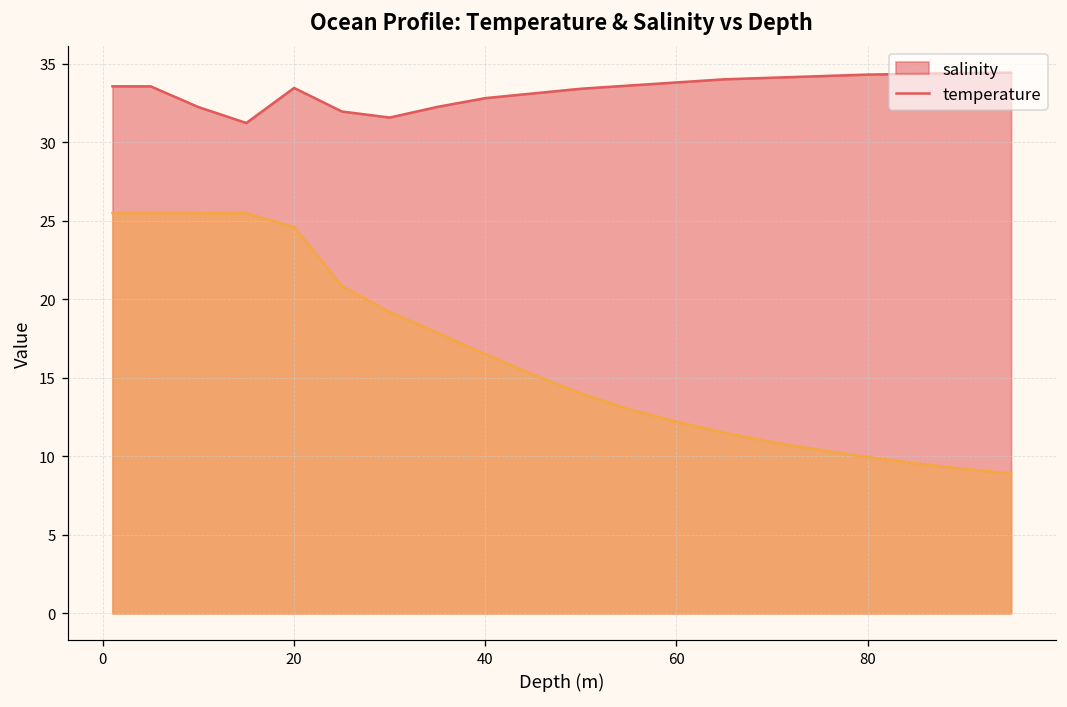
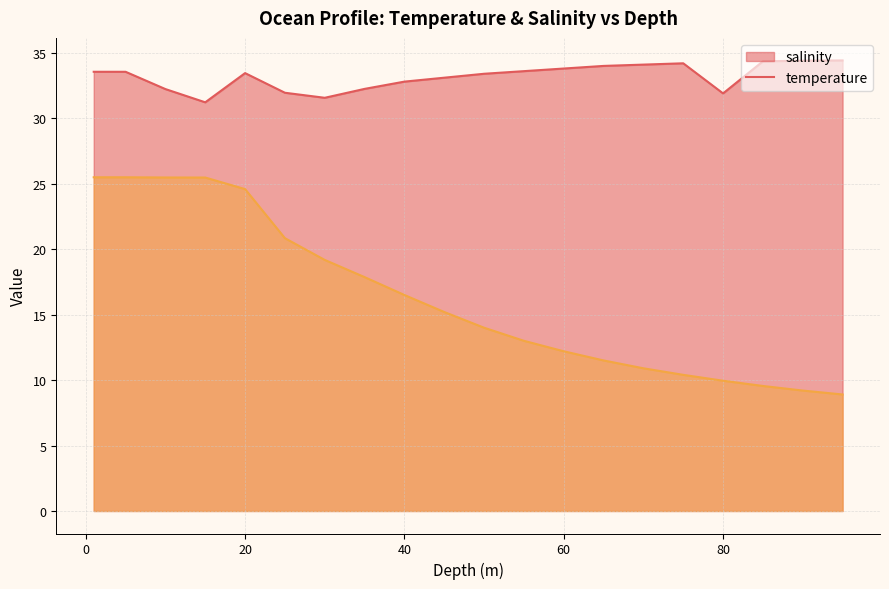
salinity, 80: 34.3 -> 31.9
